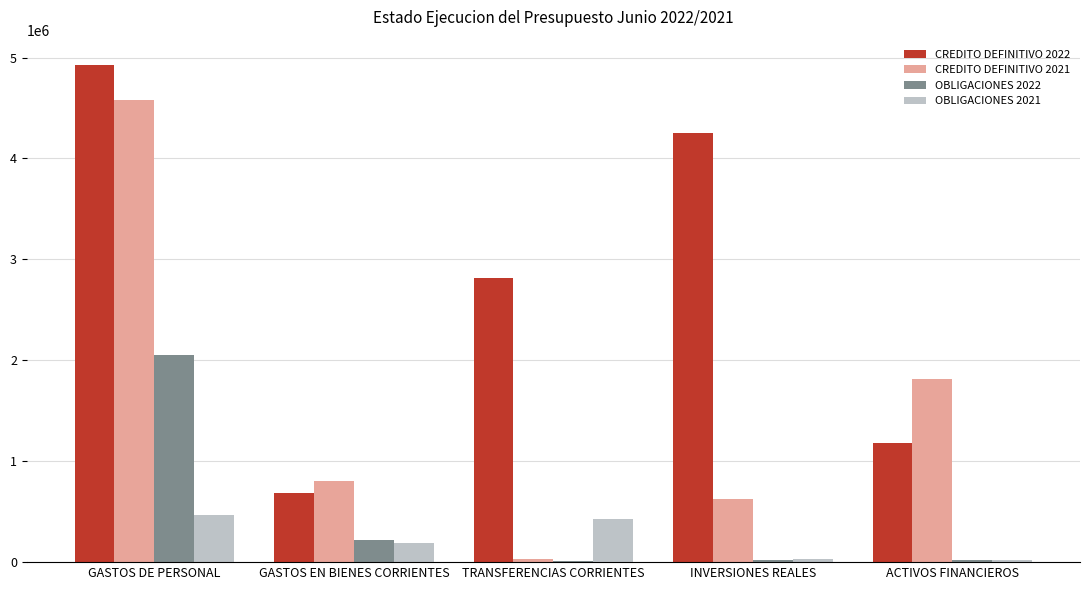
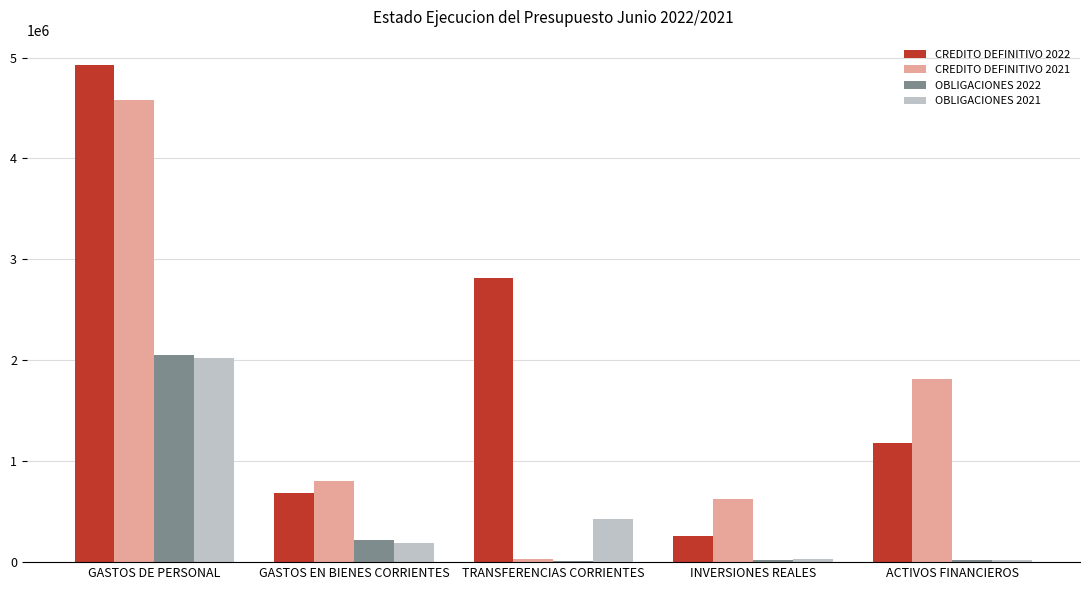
OBLIGACIONES 2021, GASTOS DE PERSONAL: 460000 -> 2020000
CREDITO DEFINITIVO 2022, INVERSIONES REALES: 4250000 -> 260000
